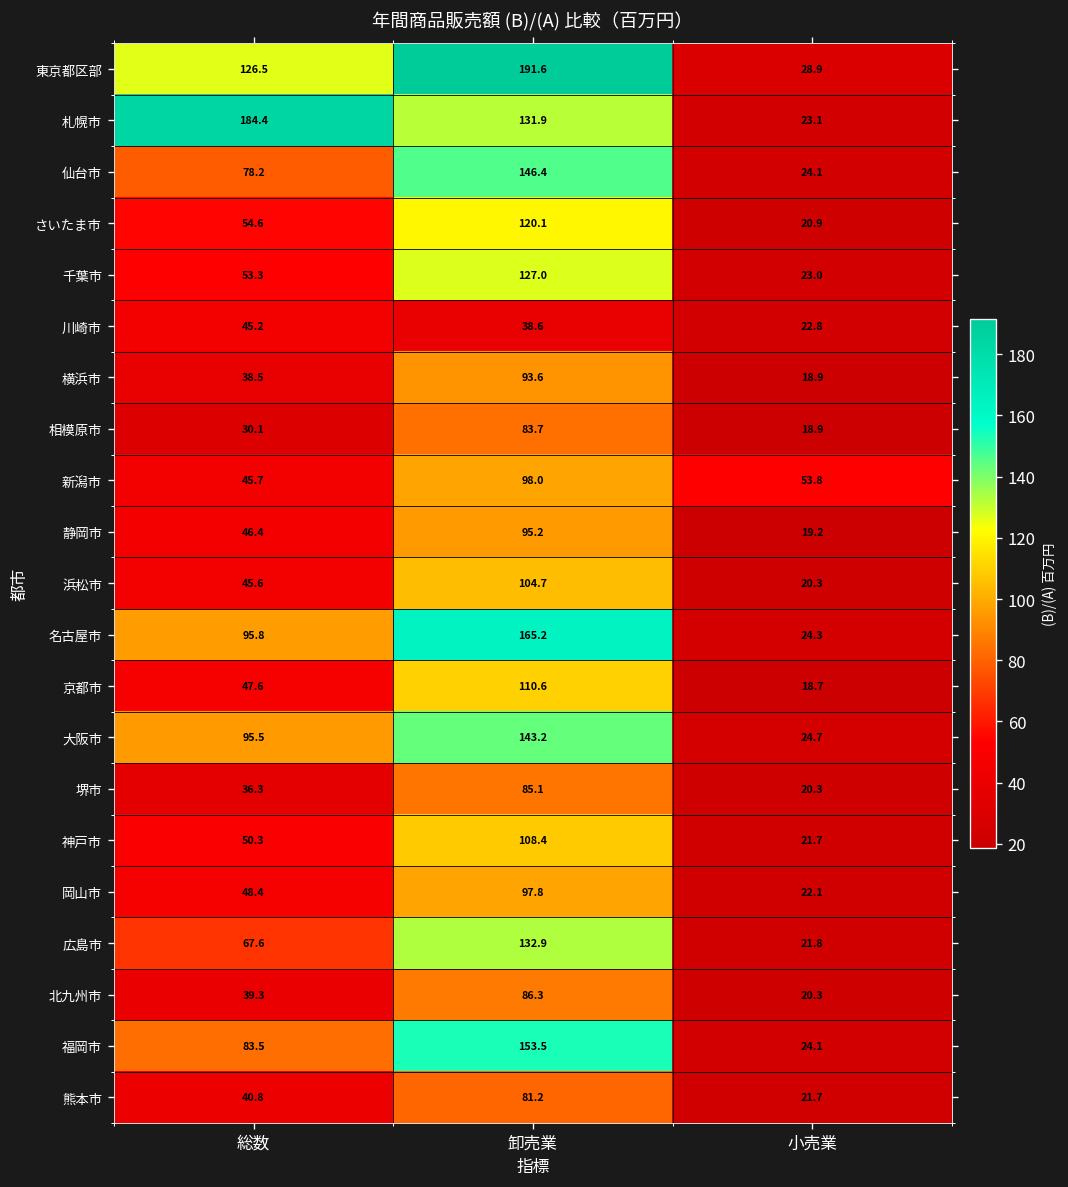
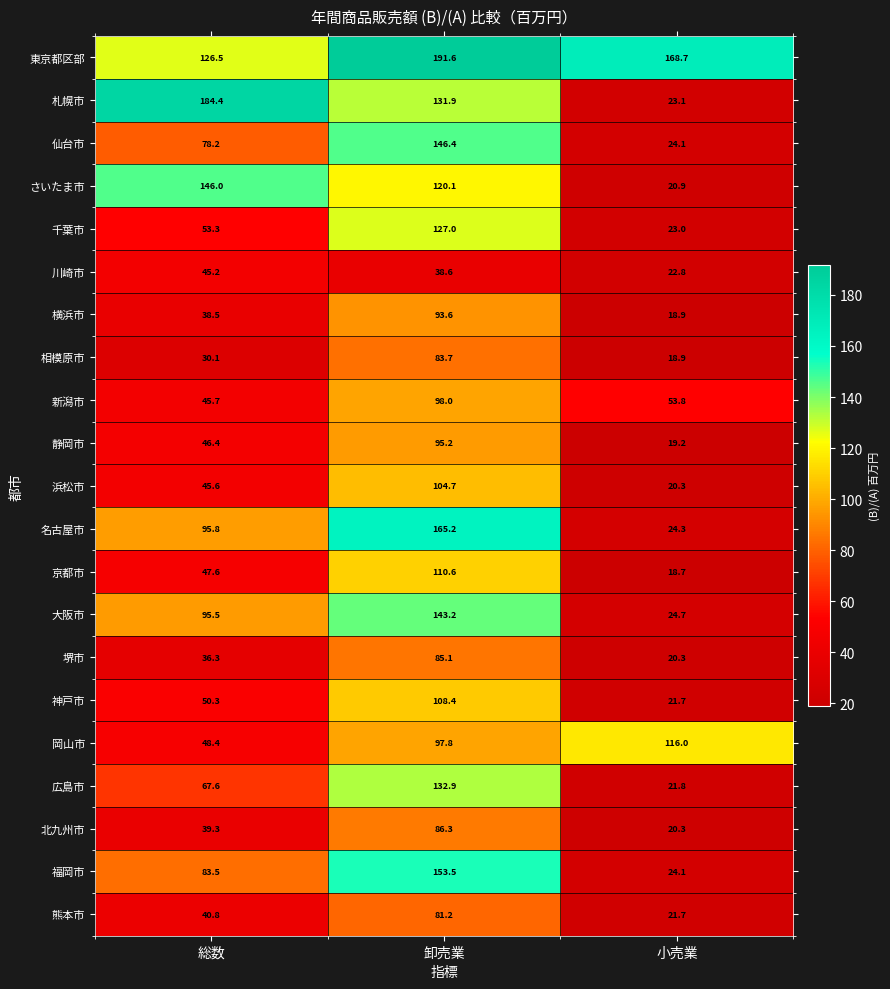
東京都区部, 小売業: 28.9 -> 168.7
さいたま市, 総数: 54.6 -> 146.0
岡山市, 小売業: 22.1 -> 116.0
